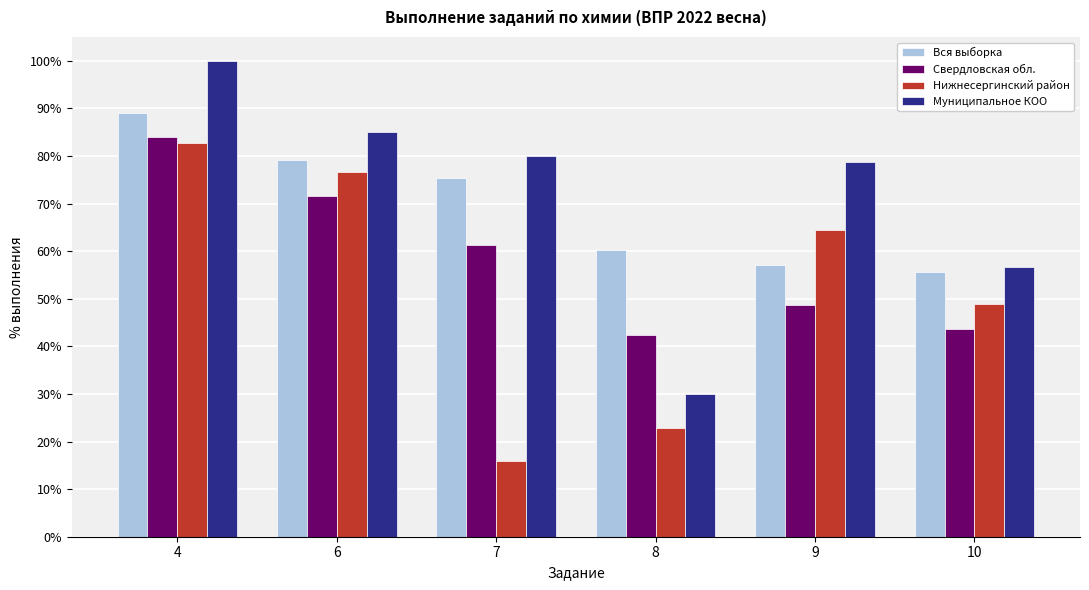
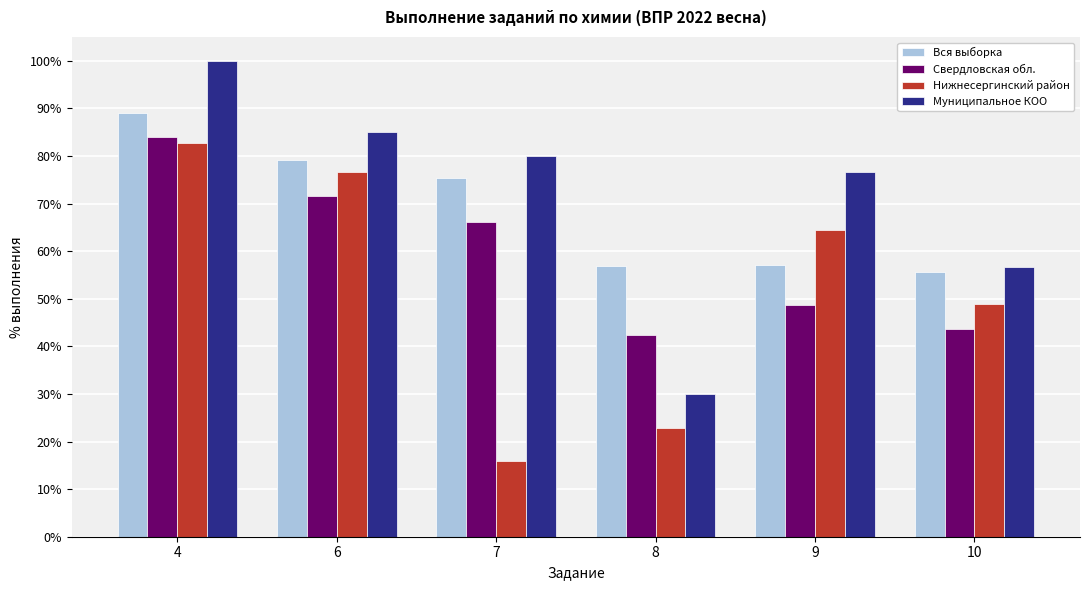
Свердловская обл., 7: 61% -> 66%
Вся выборка, 8: 60% -> 57%
Муниципальное КОО, 9: 79% -> 77%
